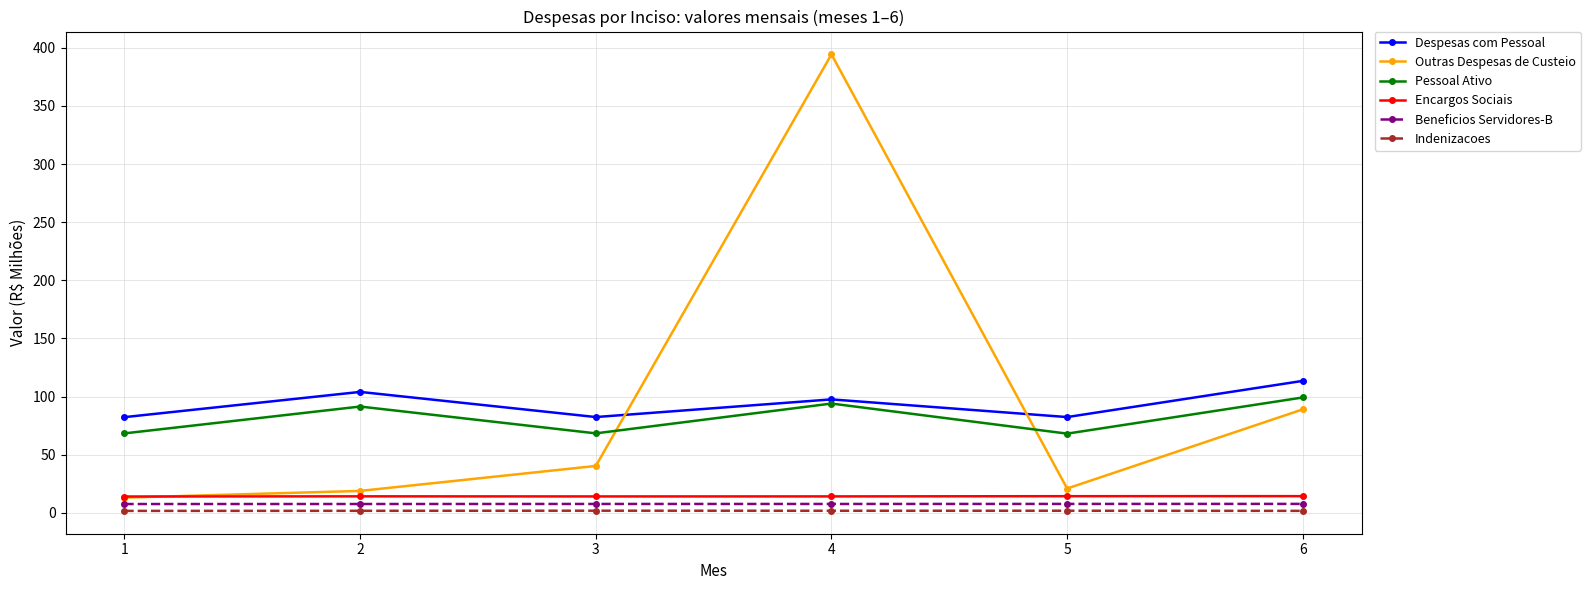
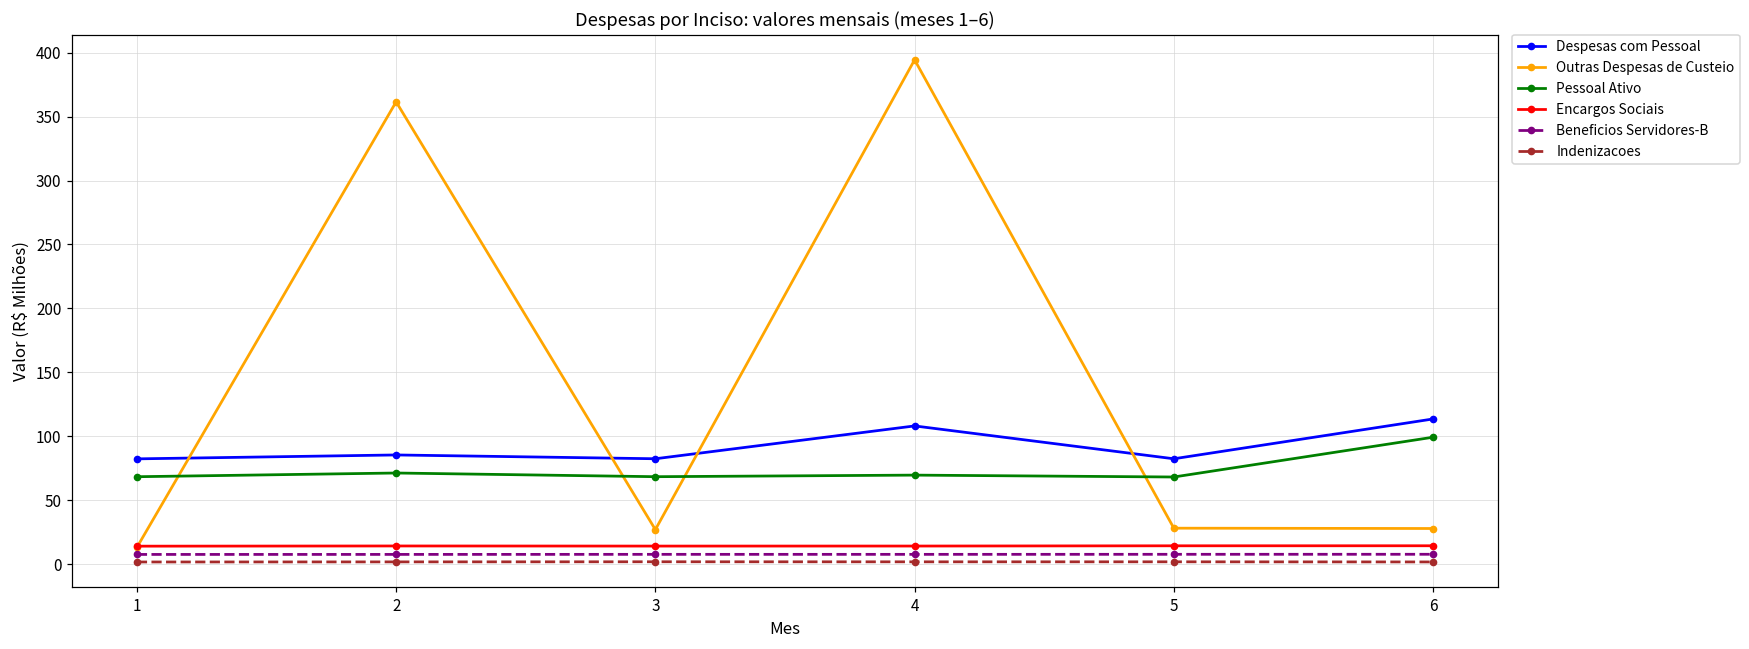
Despesas com Pessoal, 2: 104 -> 85
Outras Despesas de Custeio, 2: 19 -> 362
Pessoal Ativo, 2: 91 -> 71
Outras Despesas de Custeio, 3: 40 -> 27
Despesas com Pessoal, 4: 98 -> 108
Pessoal Ativo, 4: 94 -> 70
Outras Despesas de Custeio, 5: 21 -> 28
Outras Despesas de Custeio, 6: 89 -> 28
